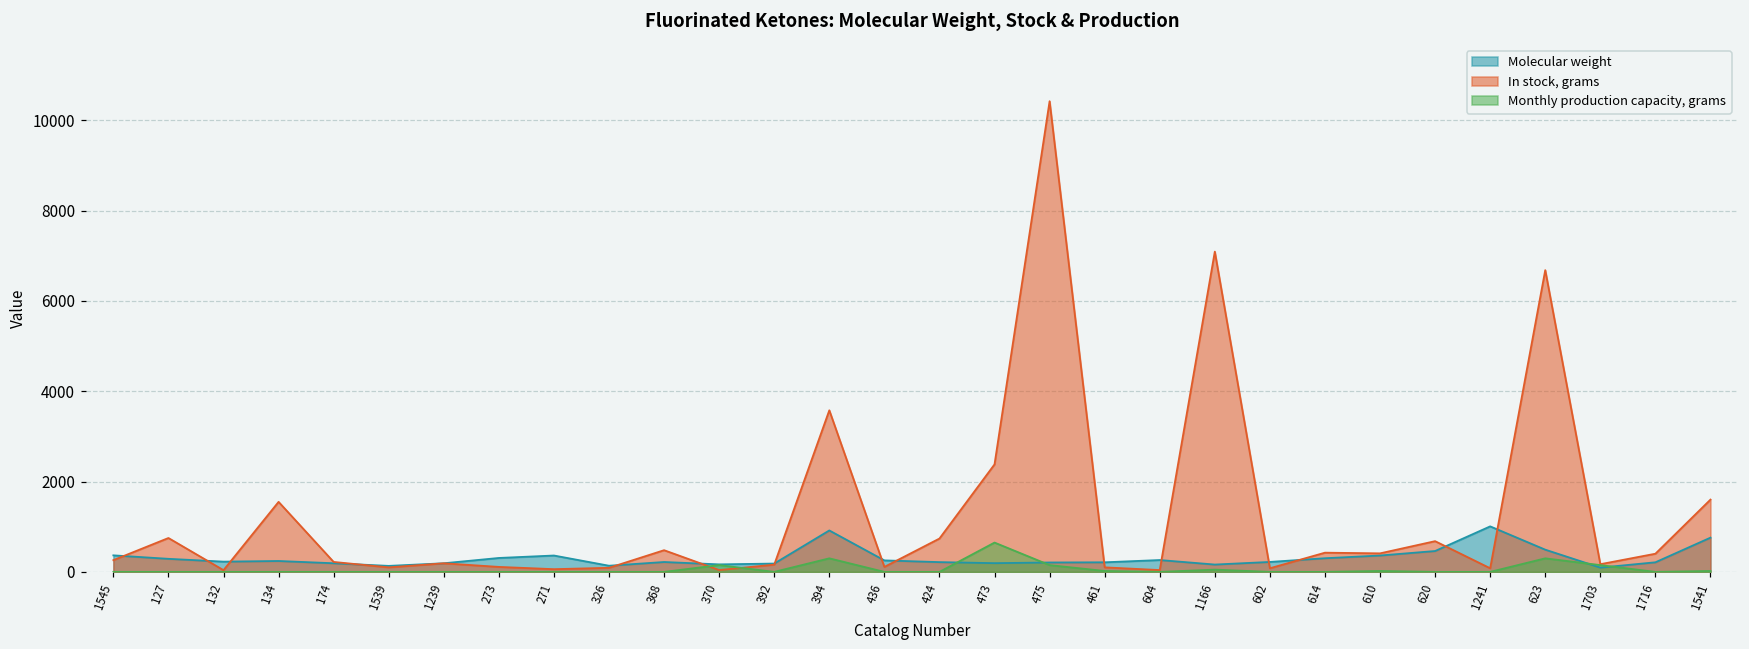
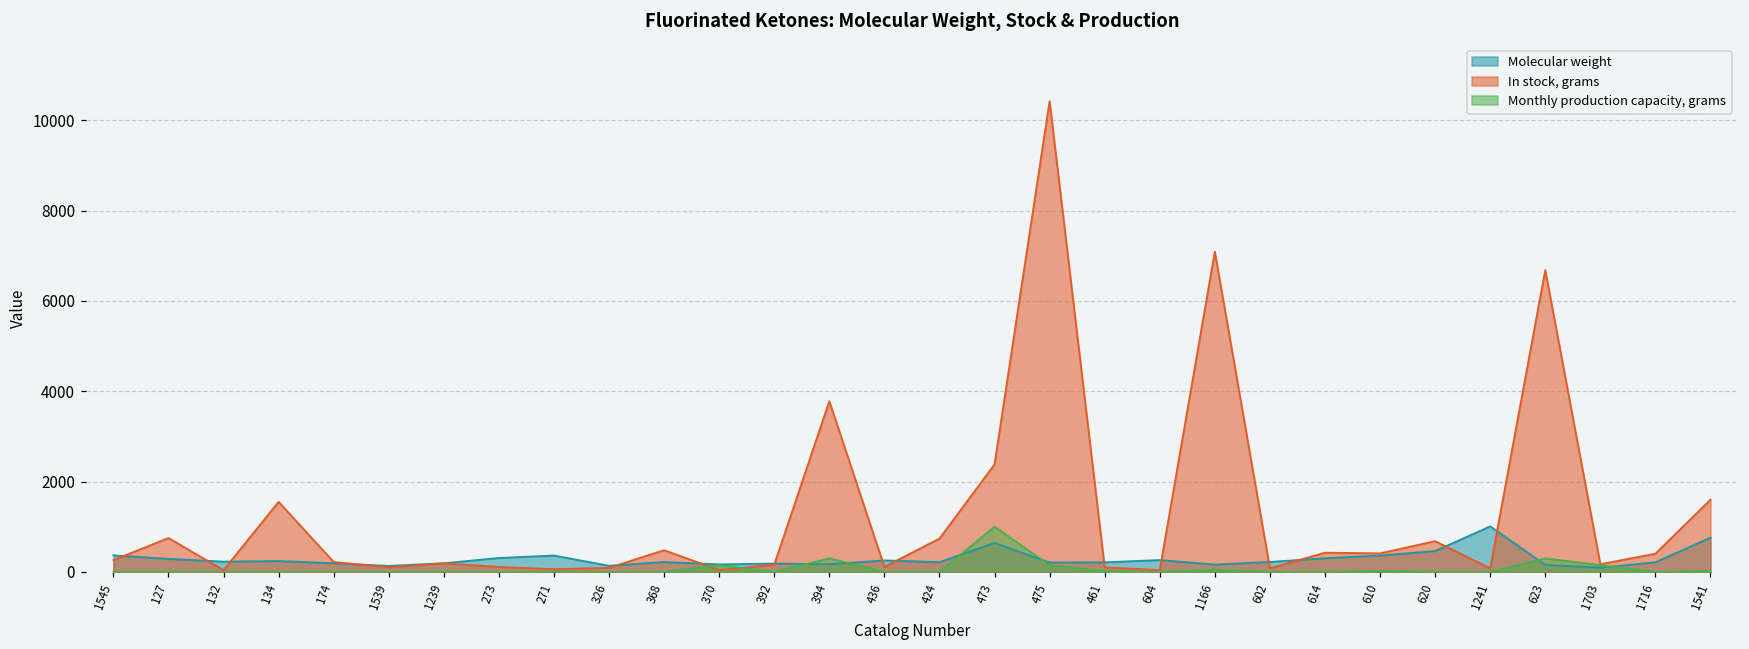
Molecular weight, 394: 900 -> 200
In stock, grams, 394: 3600 -> 3800
Molecular weight, 473: 200 -> 600
Monthly production capacity, grams, 473: 600 -> 1000
Molecular weight, 623: 500 -> 200
